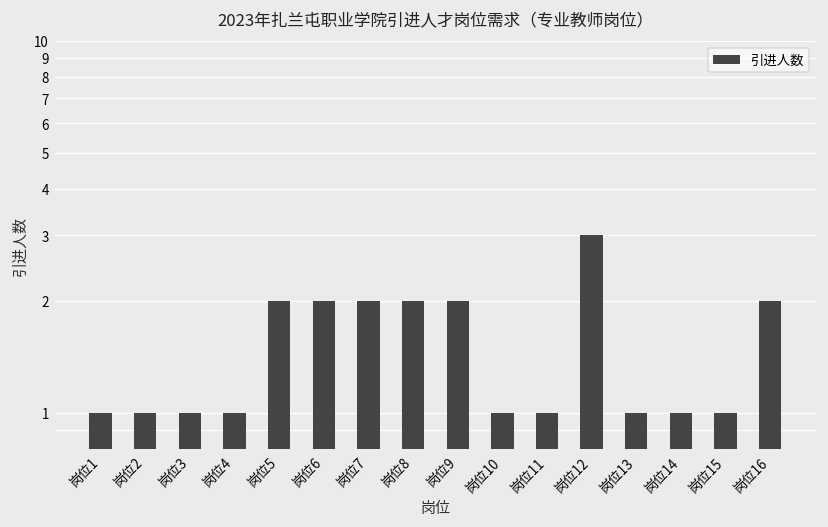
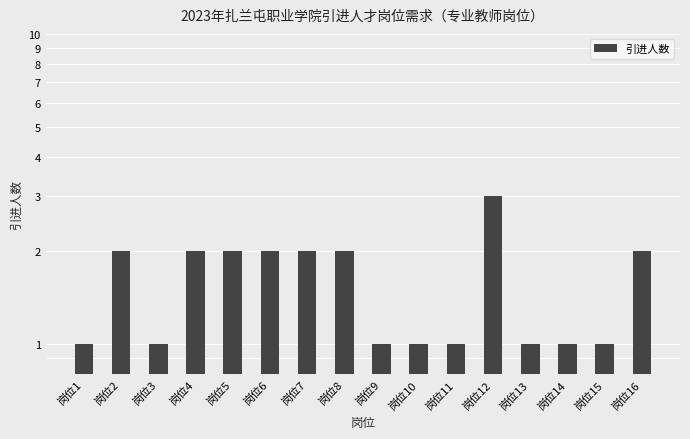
岗位2: 1 -> 2
岗位4: 1 -> 2
岗位9: 2 -> 1
